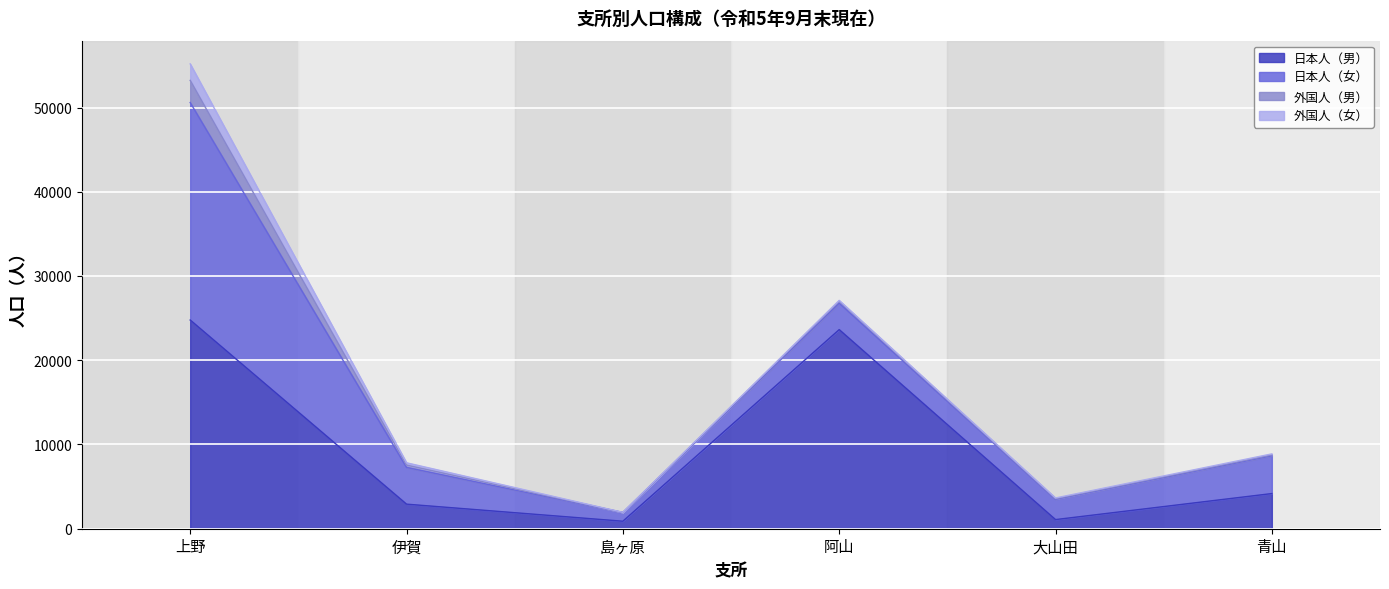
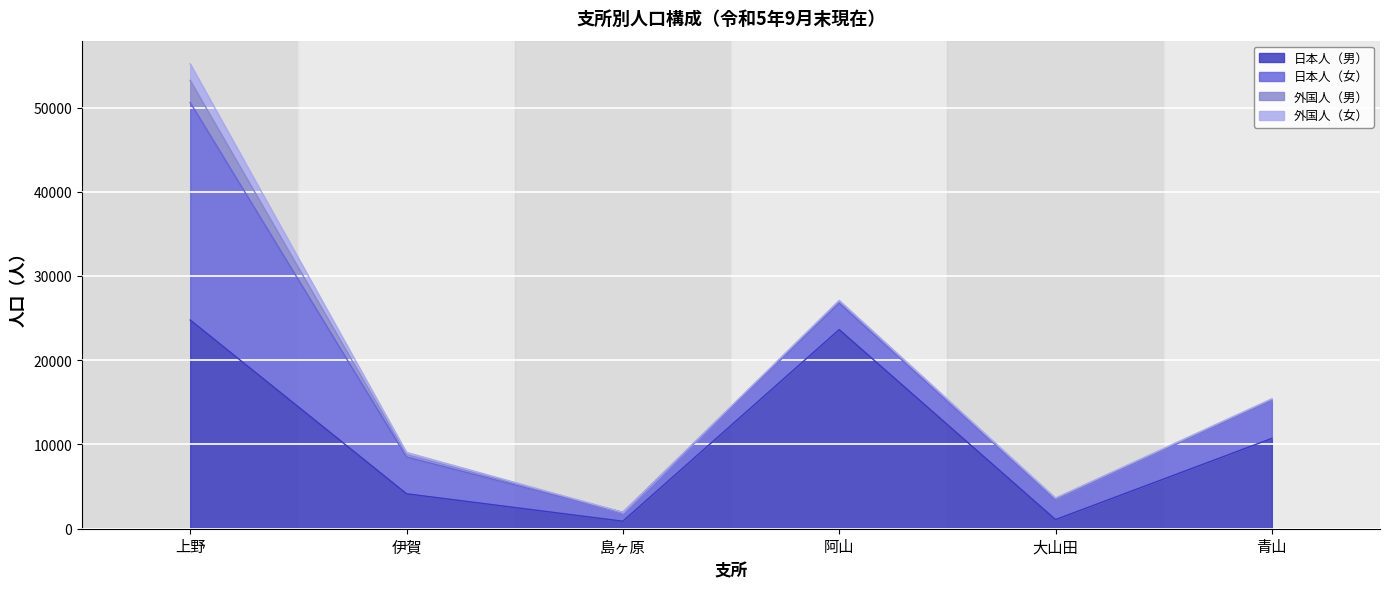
日本人（男）, 伊賀: 3000 -> 4000
日本人（男）, 青山: 4000 -> 11000
